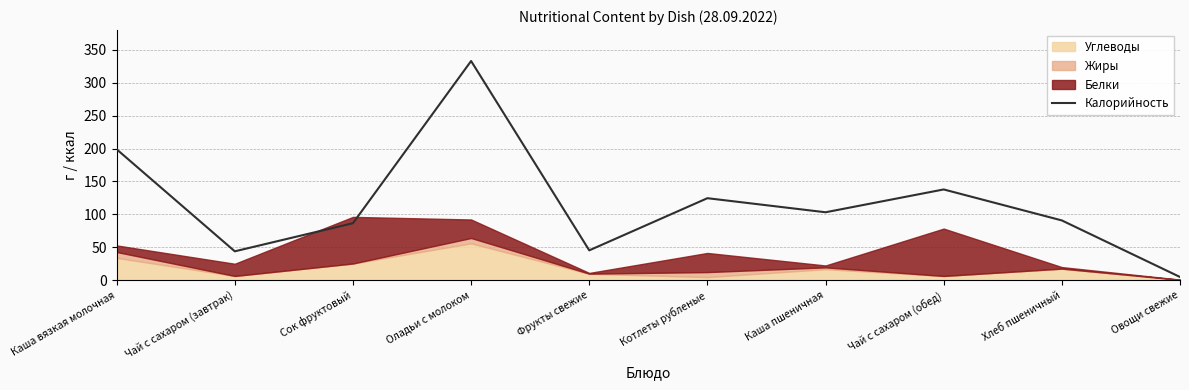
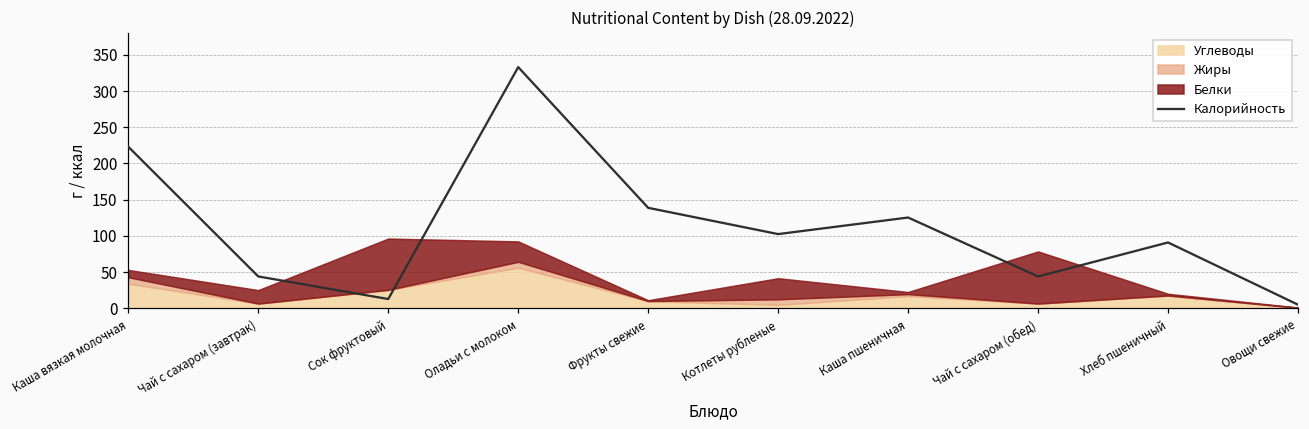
Калорийность, Каша вязкая молочная: 200 -> 220
Калорийность, Сок фруктовый: 90 -> 10
Калорийность, Фрукты свежие: 50 -> 140
Калорийность, Котлеты рубленые: 120 -> 100
Калорийность, Каша пшеничная: 100 -> 130
Калорийность, Чай с сахаром (обед): 140 -> 40
